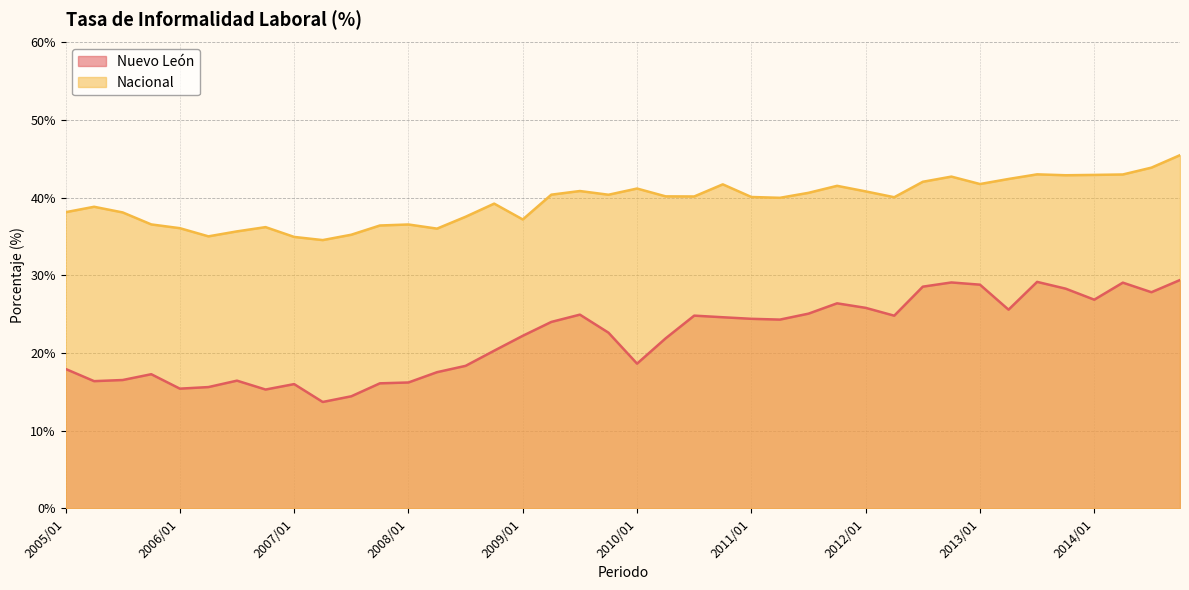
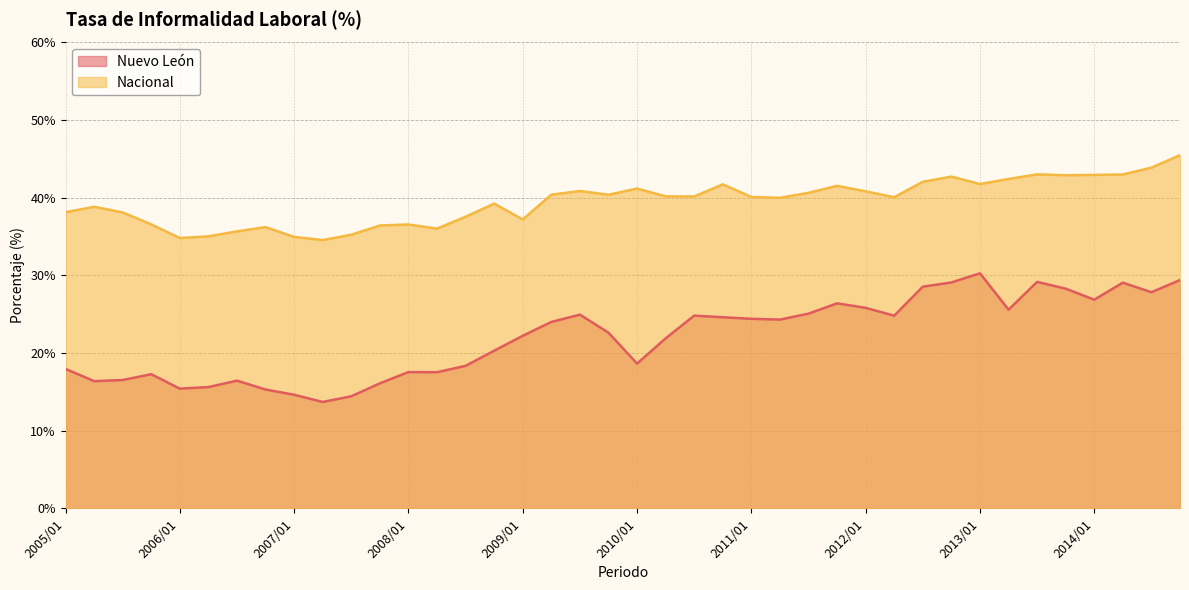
Nacional, 2006/01: 36% -> 35%
Nuevo León, 2007/01: 16% -> 15%
Nuevo León, 2008/01: 16% -> 18%
Nuevo León, 2013/01: 29% -> 30%
